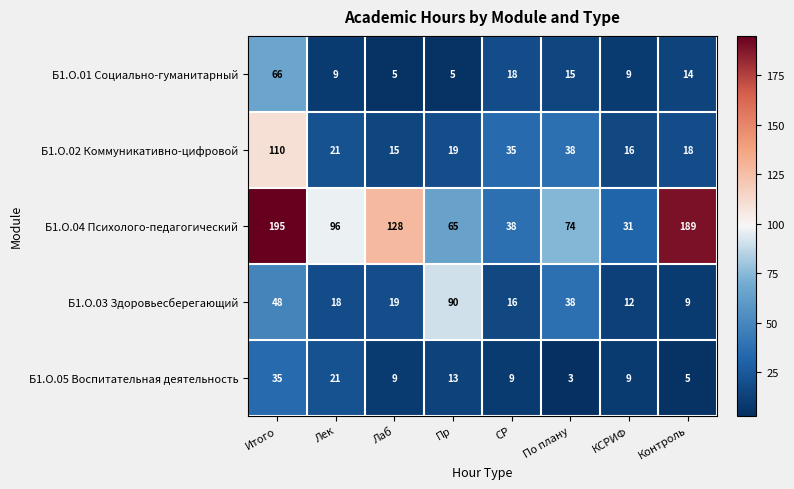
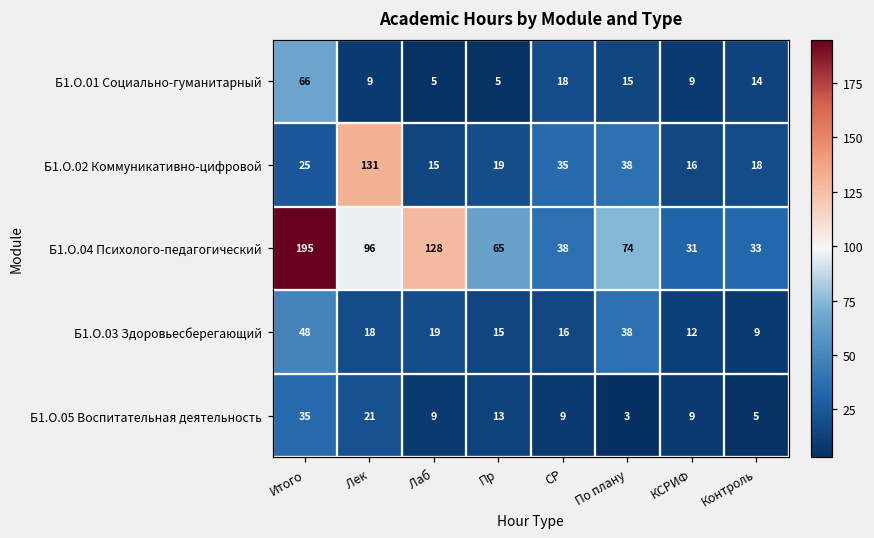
Б1.О.02 Коммуникативно-цифровой, Итого: 110 -> 25
Б1.О.02 Коммуникативно-цифровой, Лек: 21 -> 131
Б1.О.04 Психолого-педагогический, Контроль: 189 -> 33
Б1.О.03 Здоровьесберегающий, Пр: 90 -> 15
